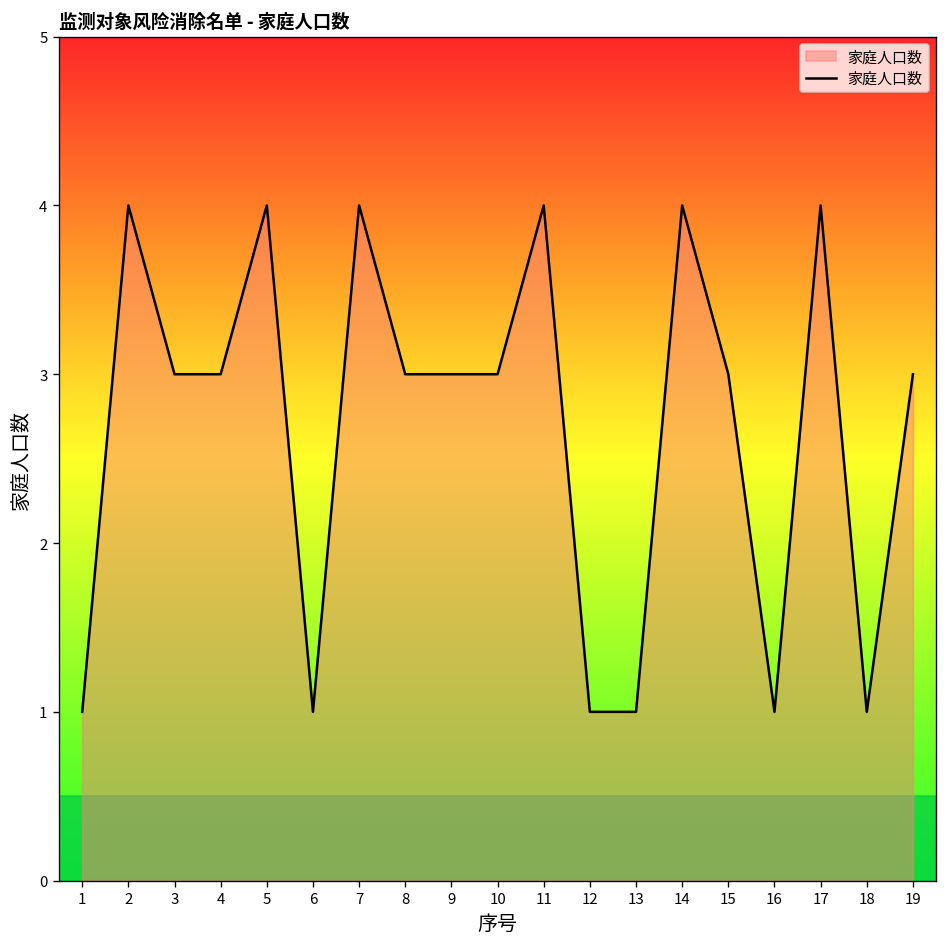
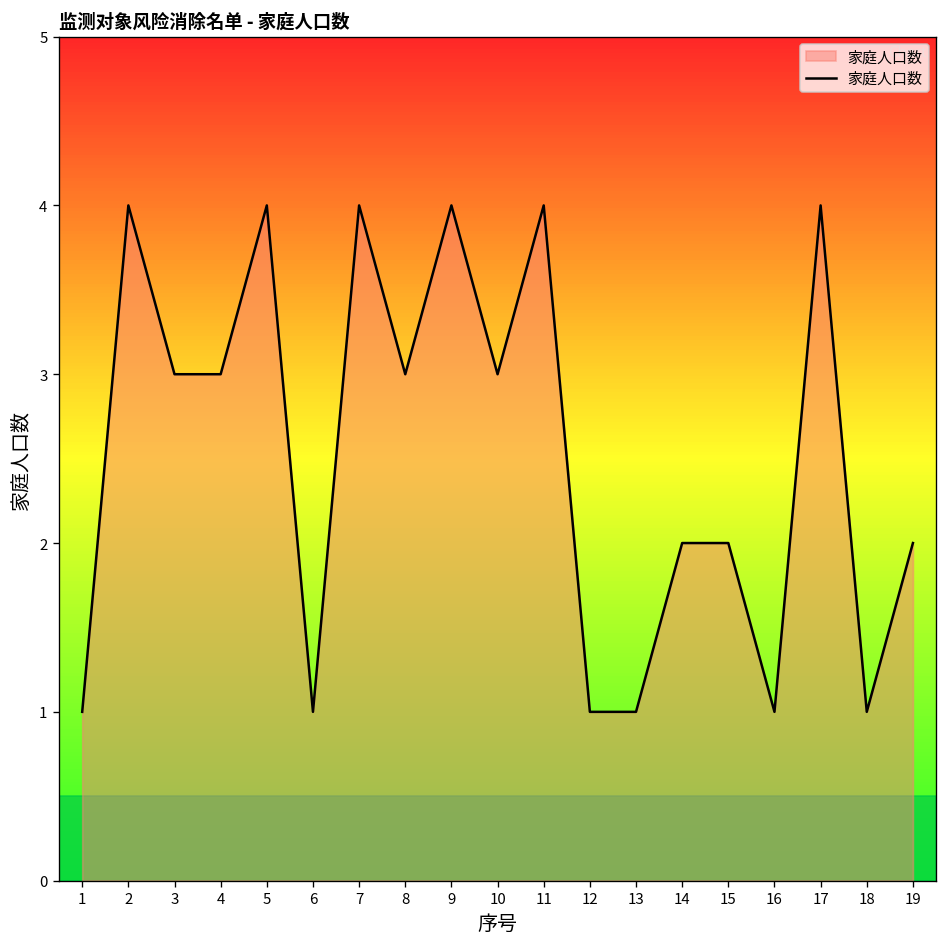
9: 3 -> 4
14: 4 -> 2
15: 3 -> 2
19: 3 -> 2
